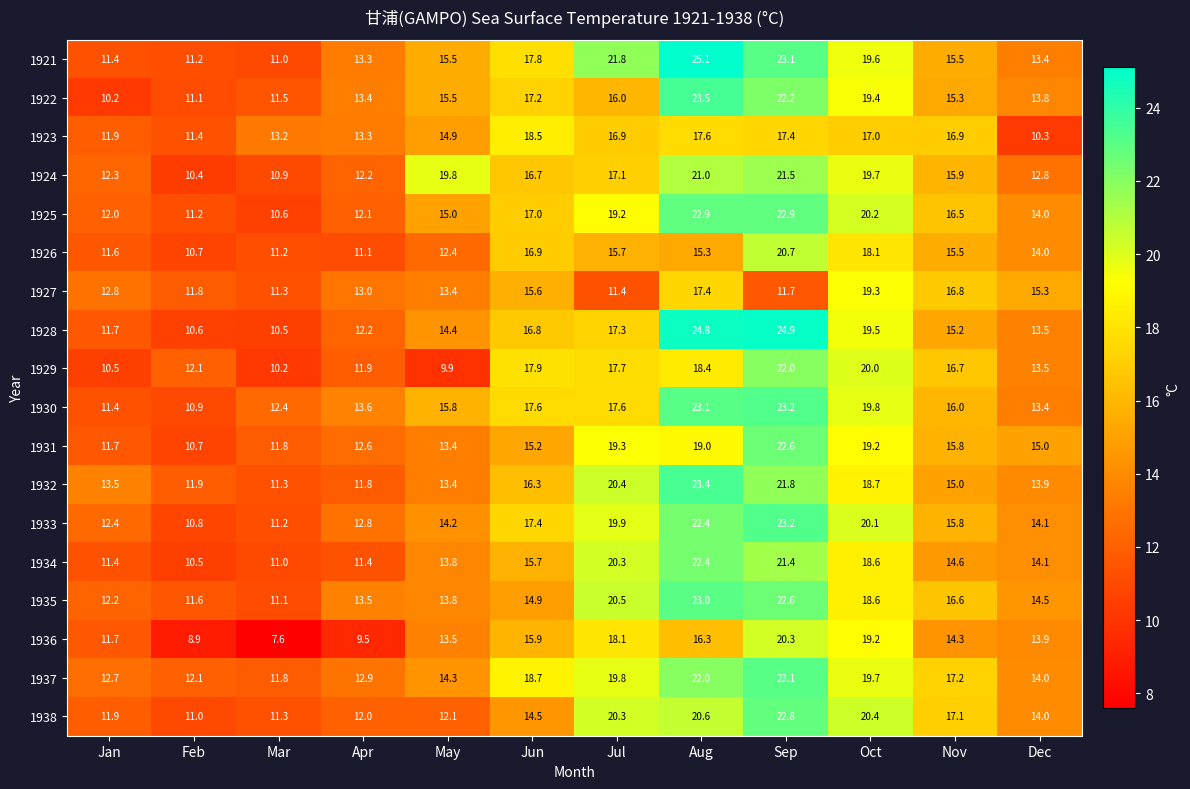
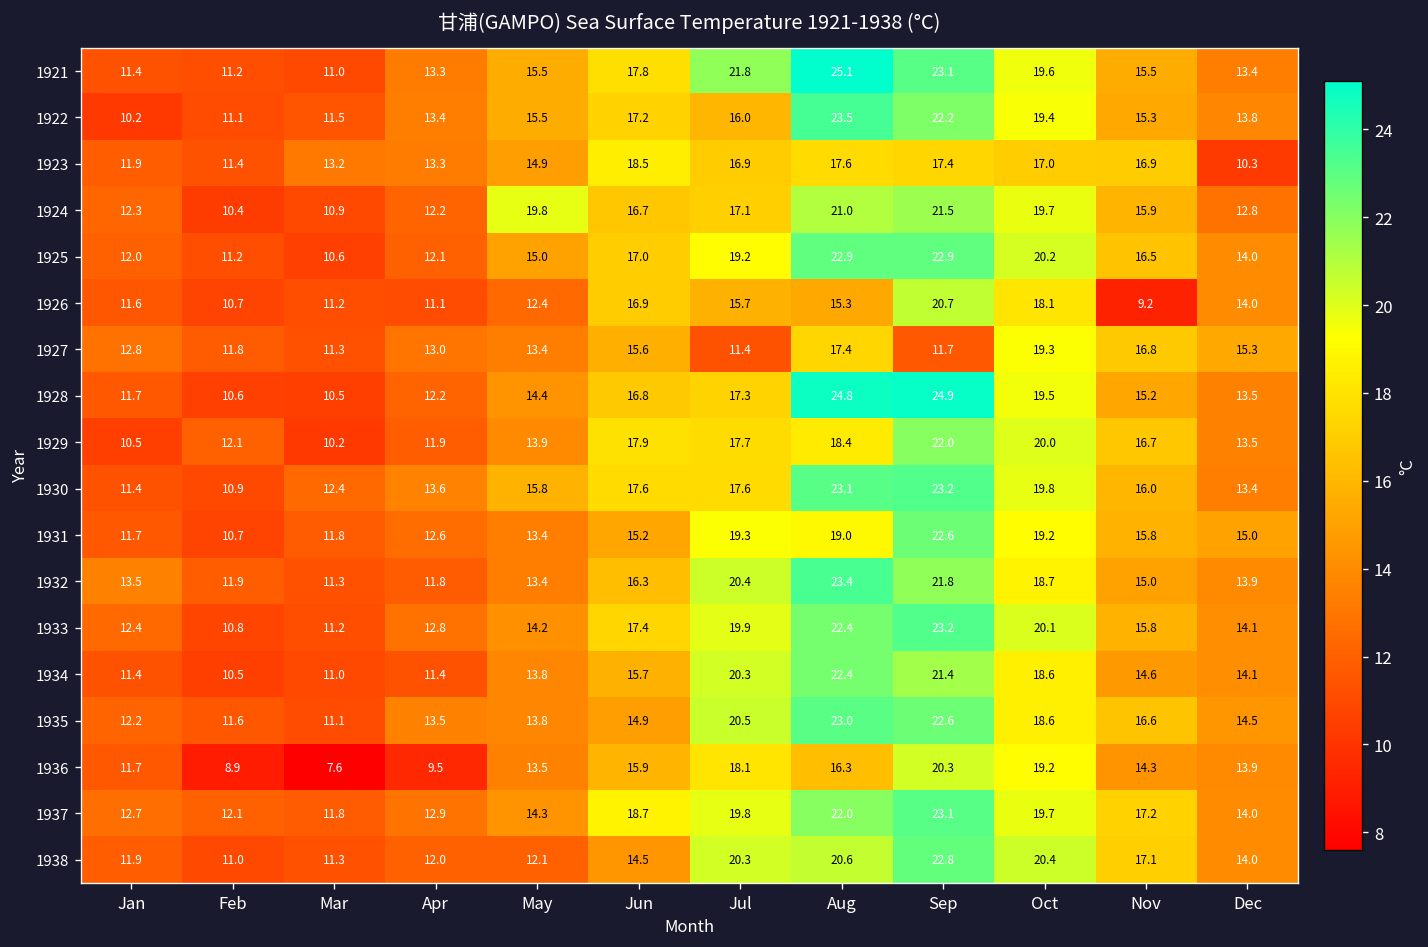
1926, Nov: 15.5 -> 9.2
1929, May: 9.9 -> 13.9
